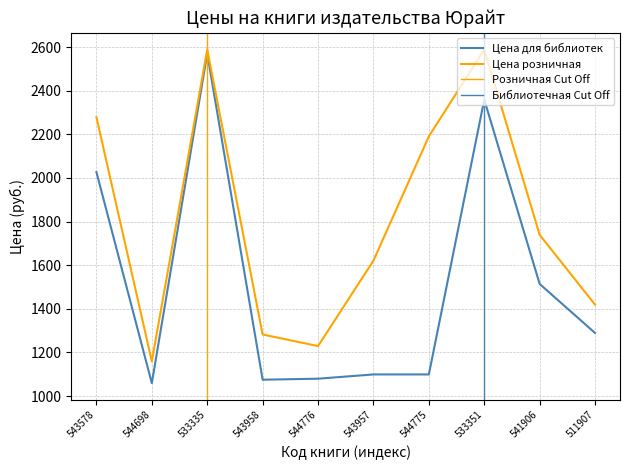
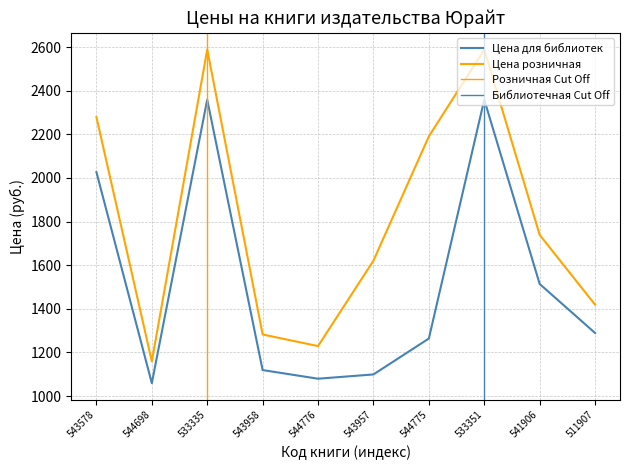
Цена для библиотек, 533335: 2570 -> 2360
Цена для библиотек, 543958: 1070 -> 1120
Цена для библиотек, 544775: 1100 -> 1260
